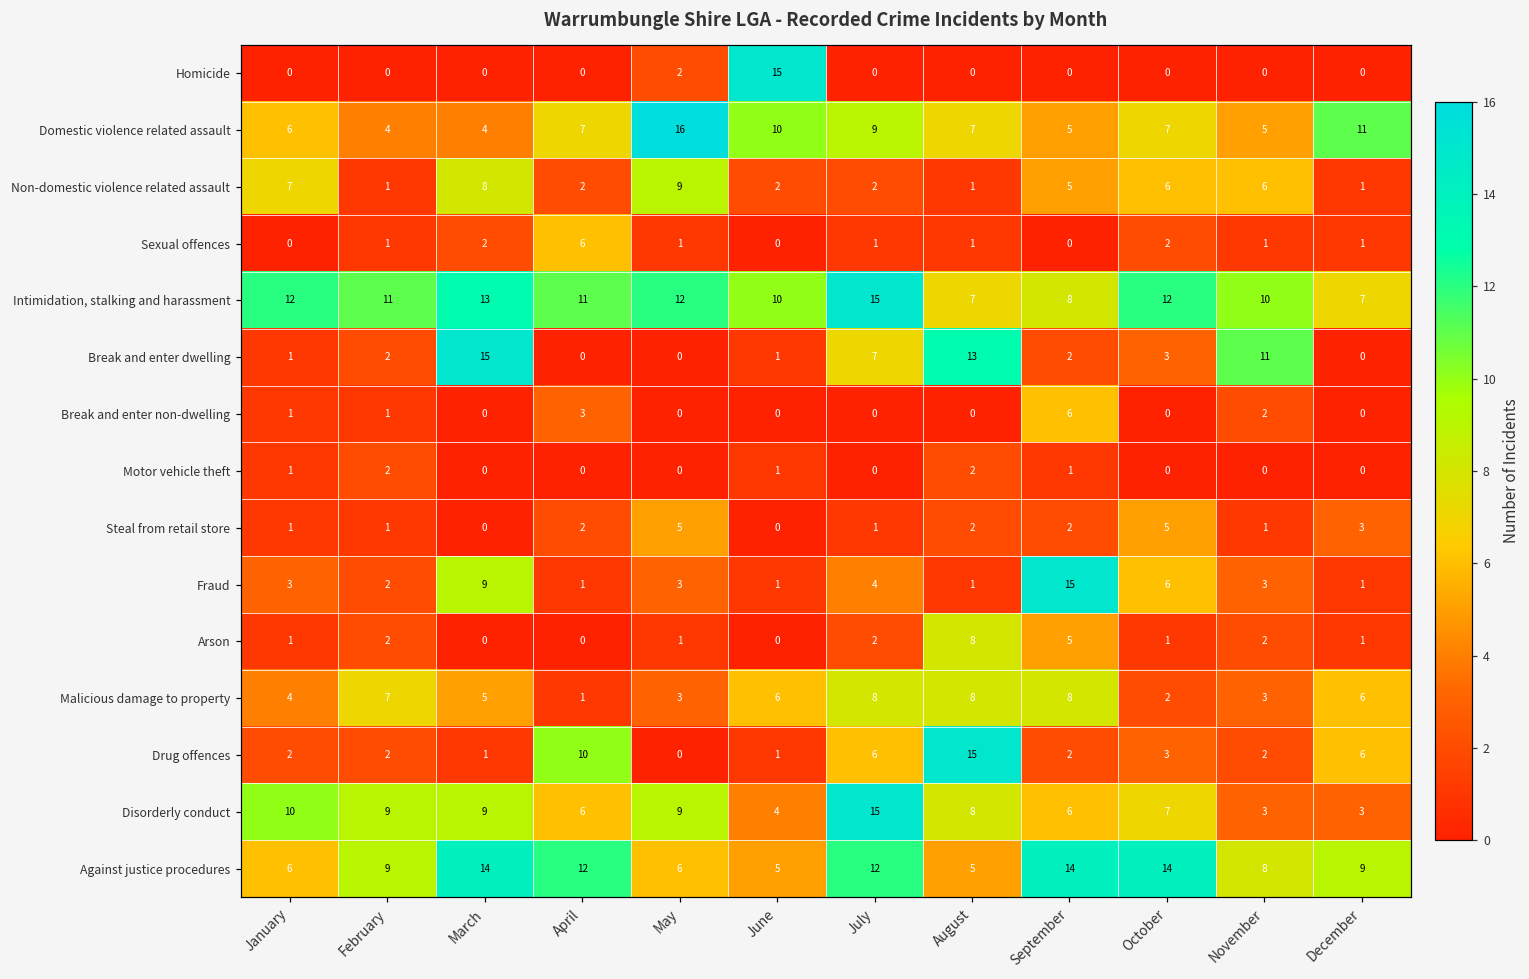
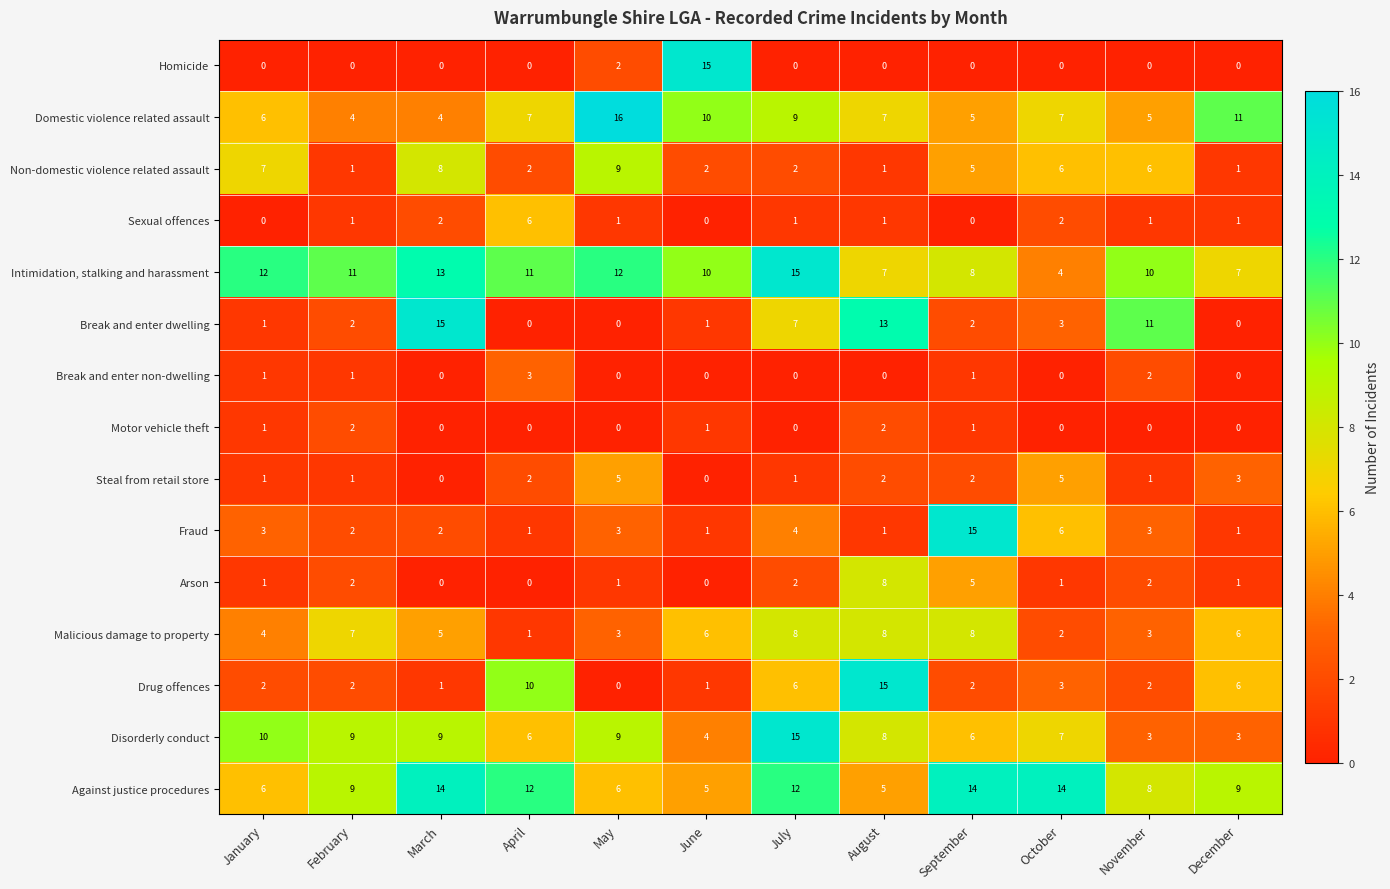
Intimidation, stalking and harassment, October: 12 -> 4
Break and enter non-dwelling, September: 6 -> 1
Fraud, March: 9 -> 2
